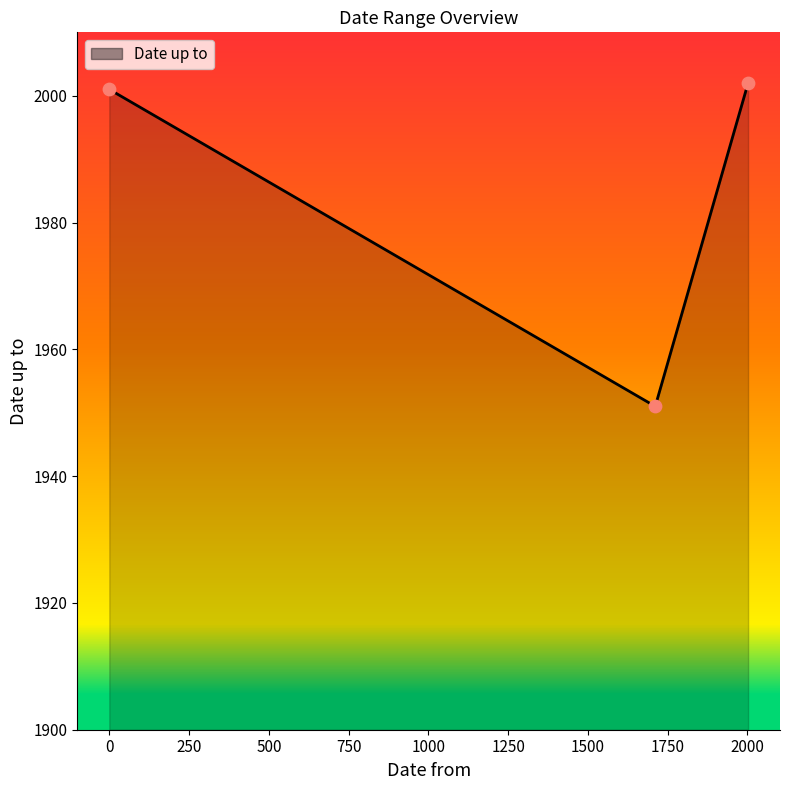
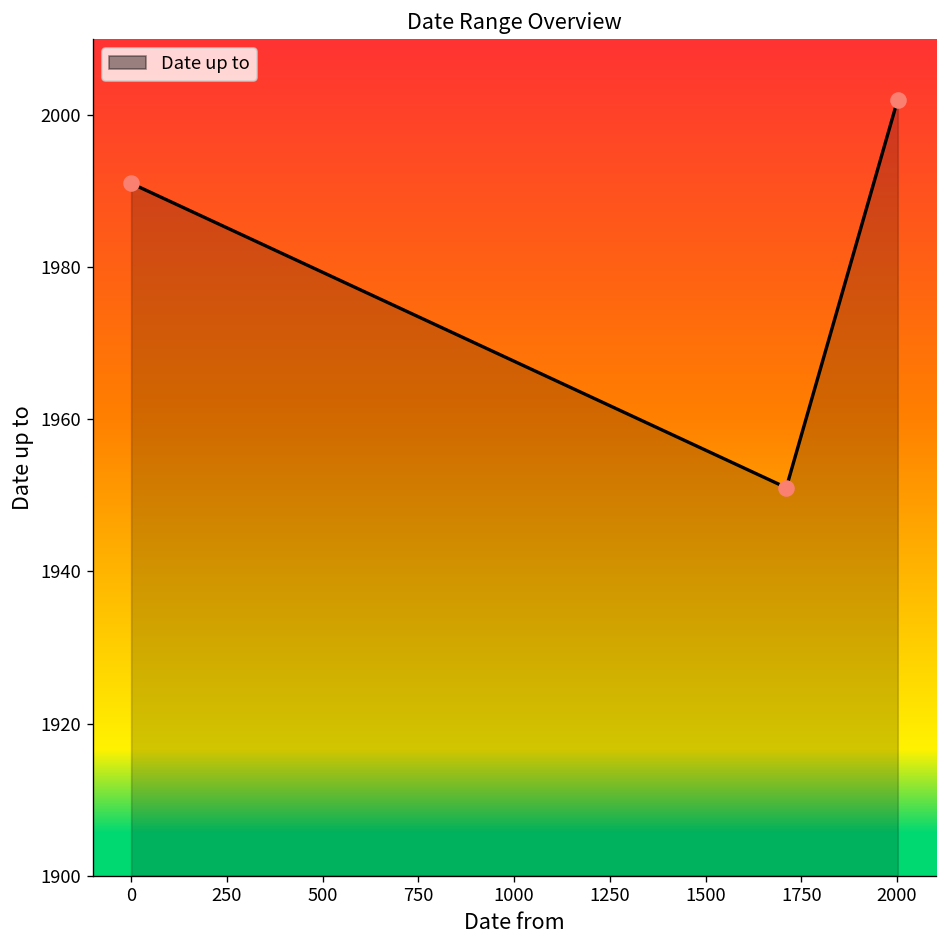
0: 2001 -> 1991
